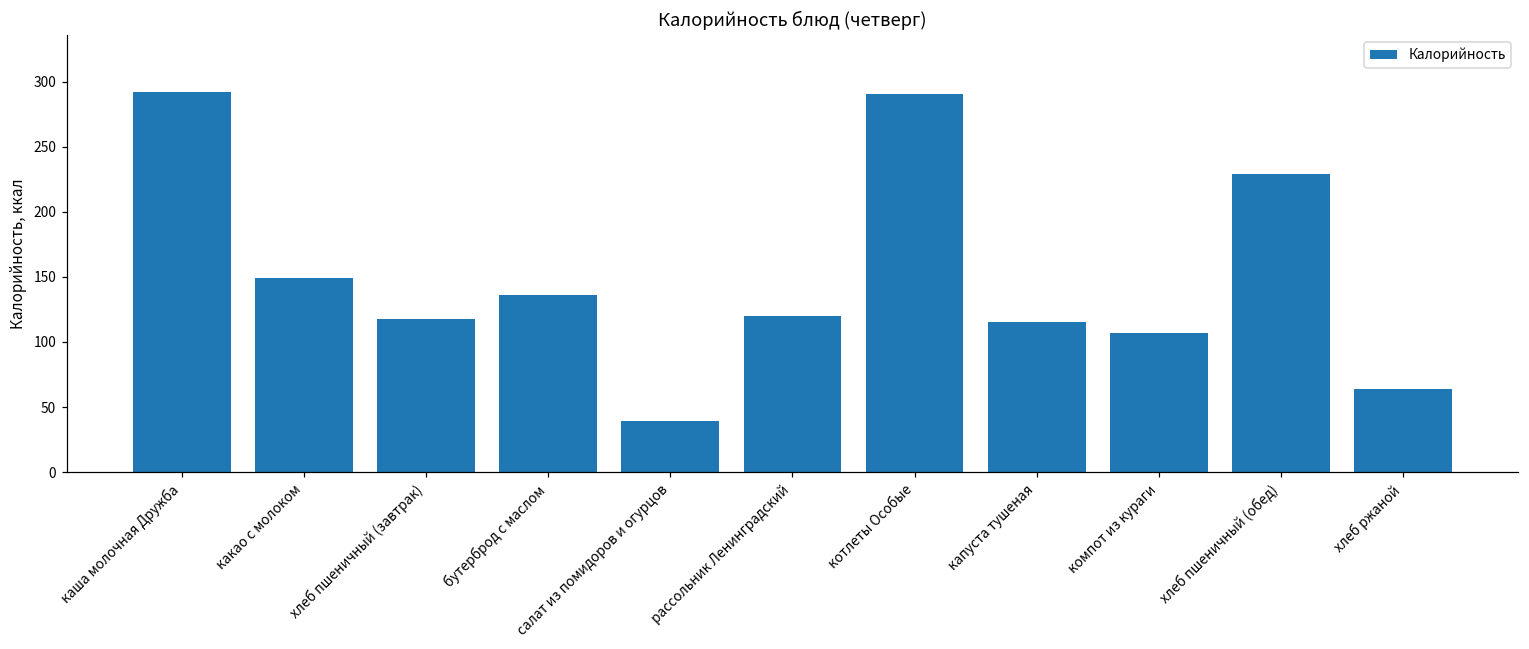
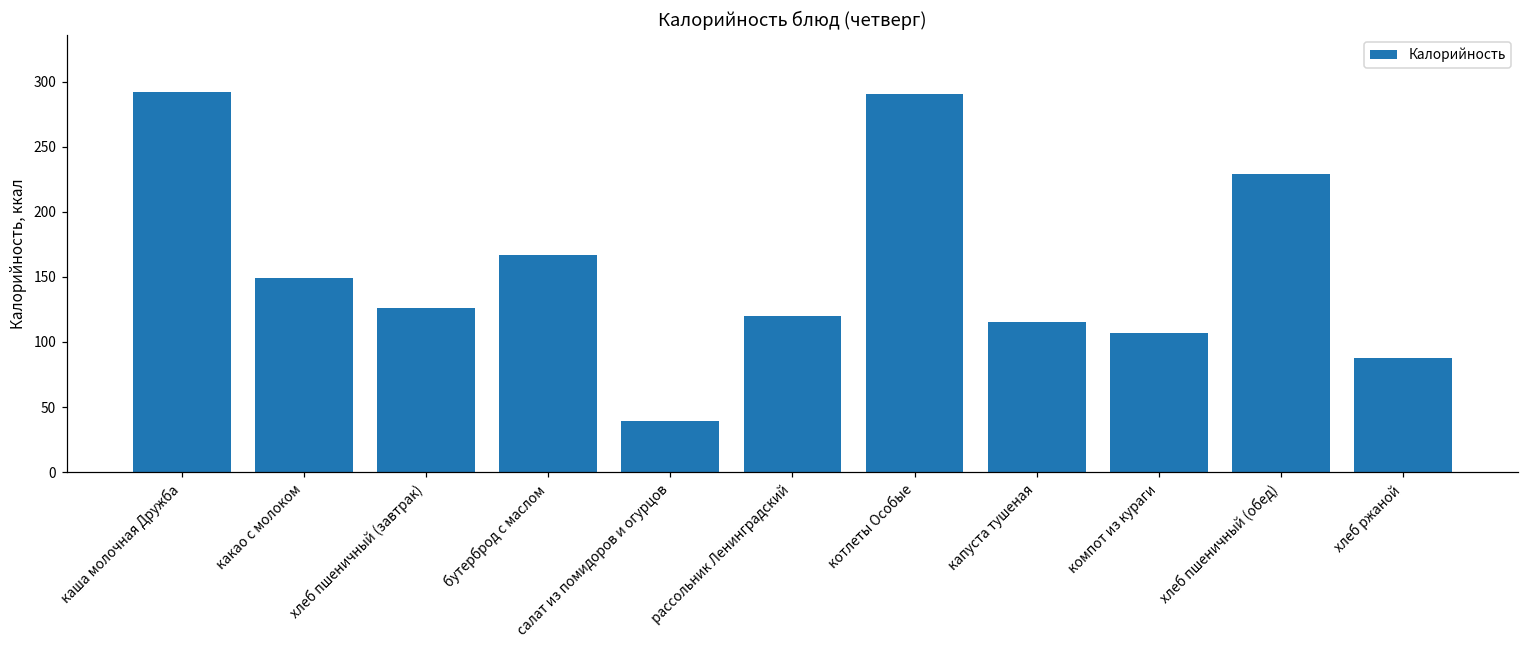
хлеб пшеничный (завтрак): 118 -> 126
бутерброд с маслом: 136 -> 167
хлеб ржаной: 64 -> 88
